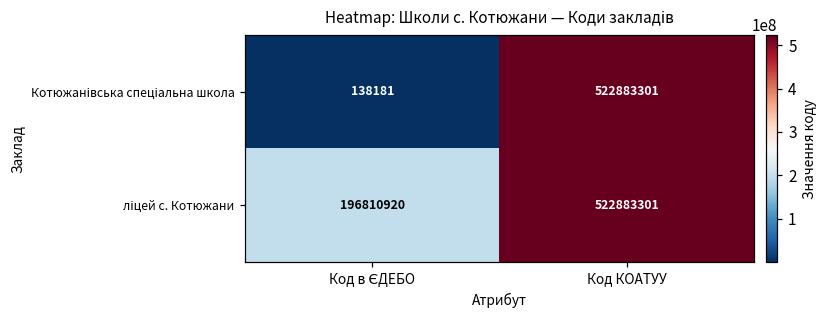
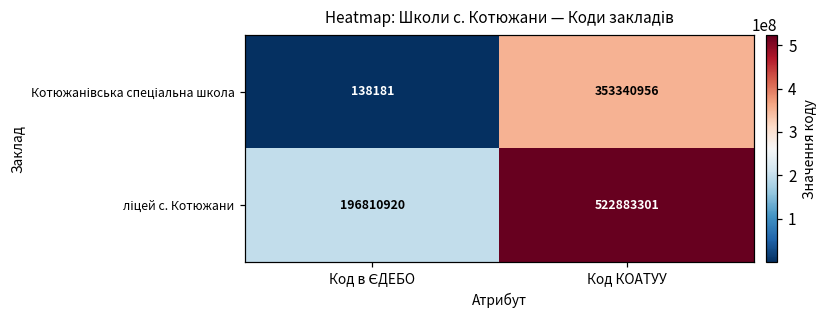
Котюжанівська спеціальна школа, Код КОАТУУ: 522883301 -> 353340956
